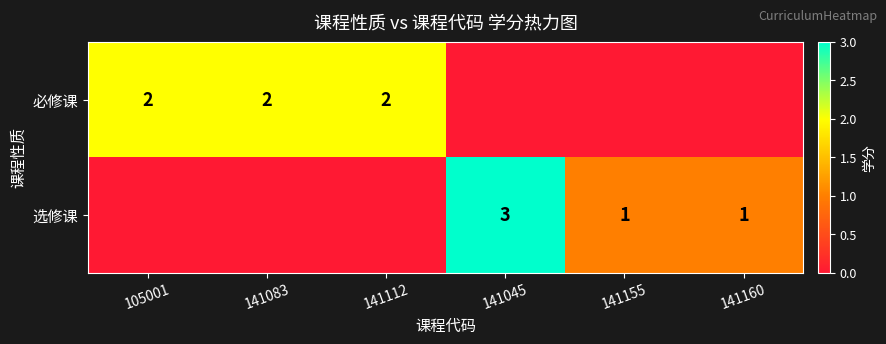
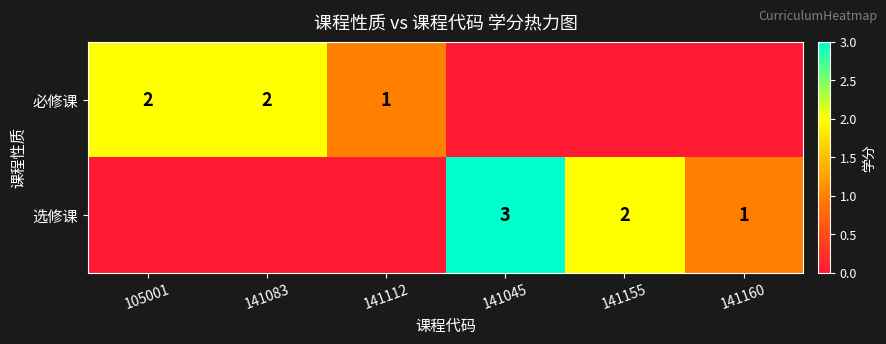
必修课, 141112: 2 -> 1
选修课, 141155: 1 -> 2
